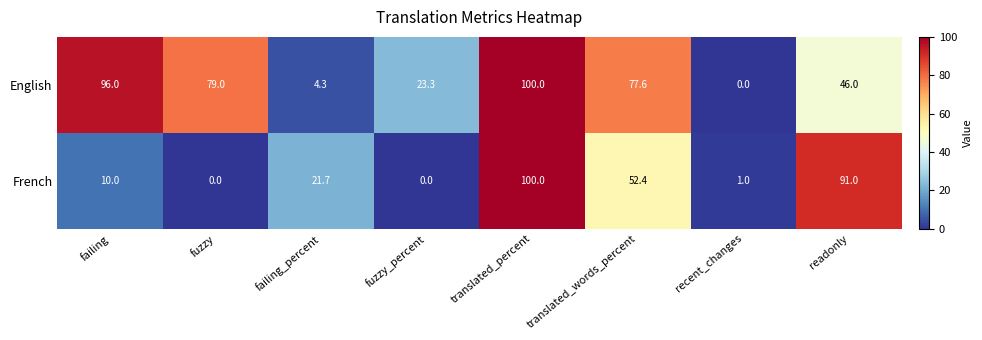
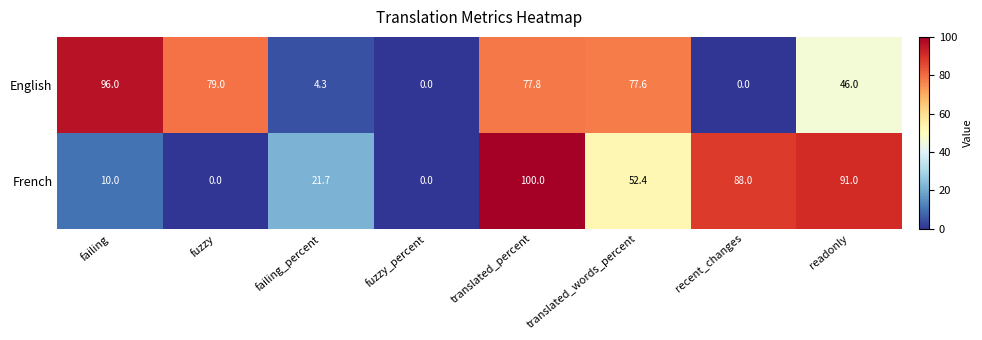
English, fuzzy_percent: 23.3 -> 0.0
English, translated_percent: 100.0 -> 77.8
French, recent_changes: 1.0 -> 88.0
